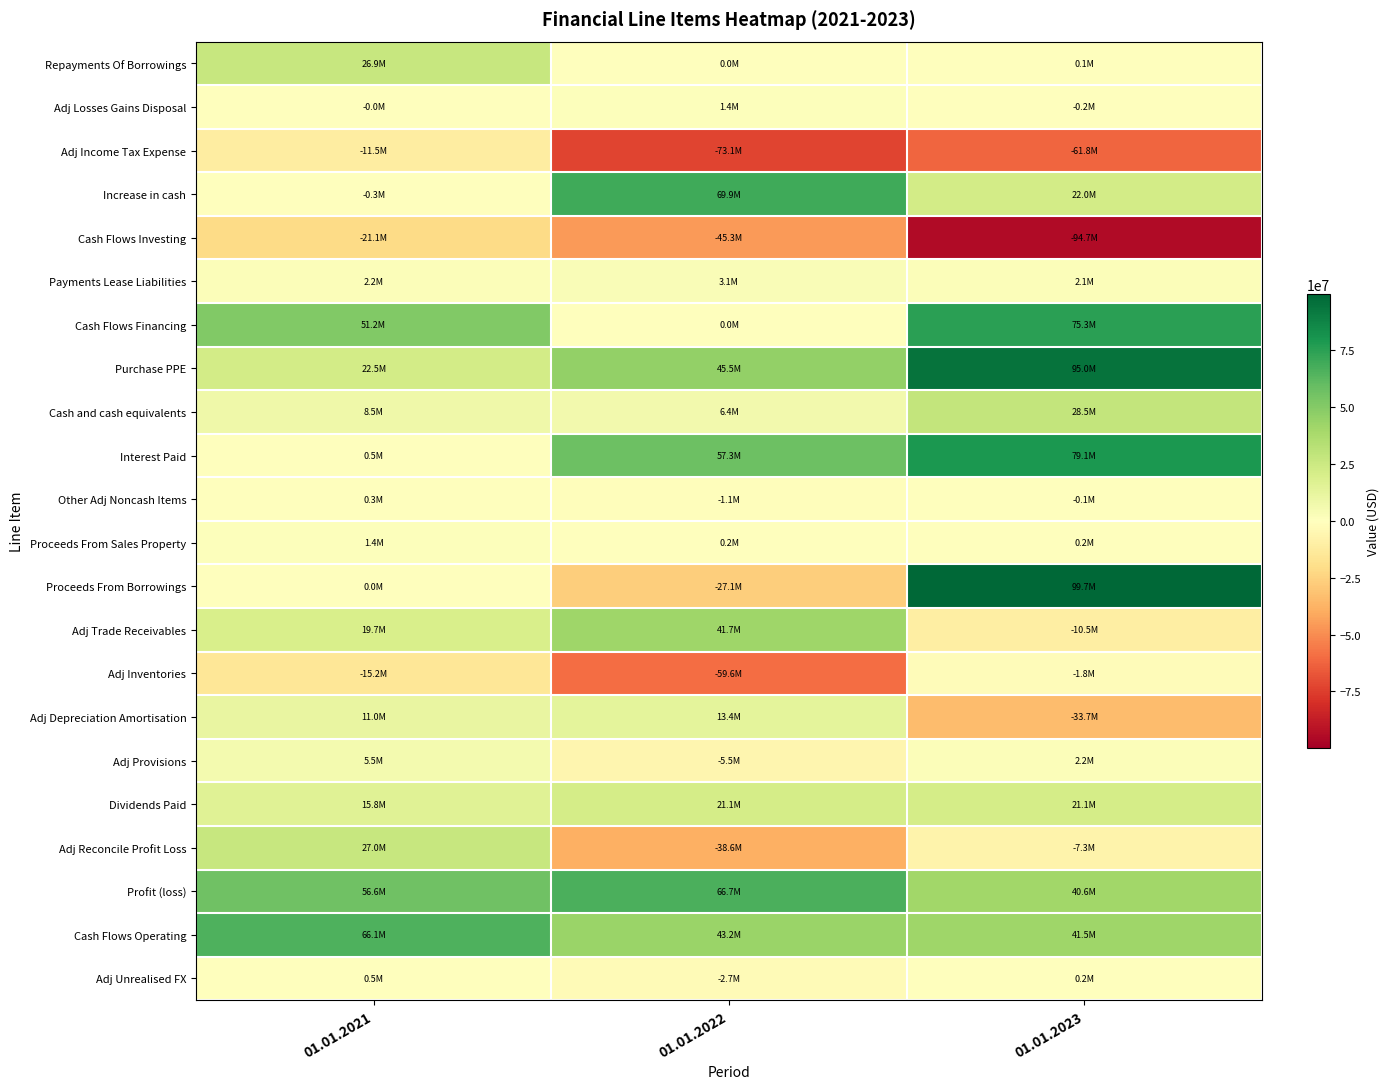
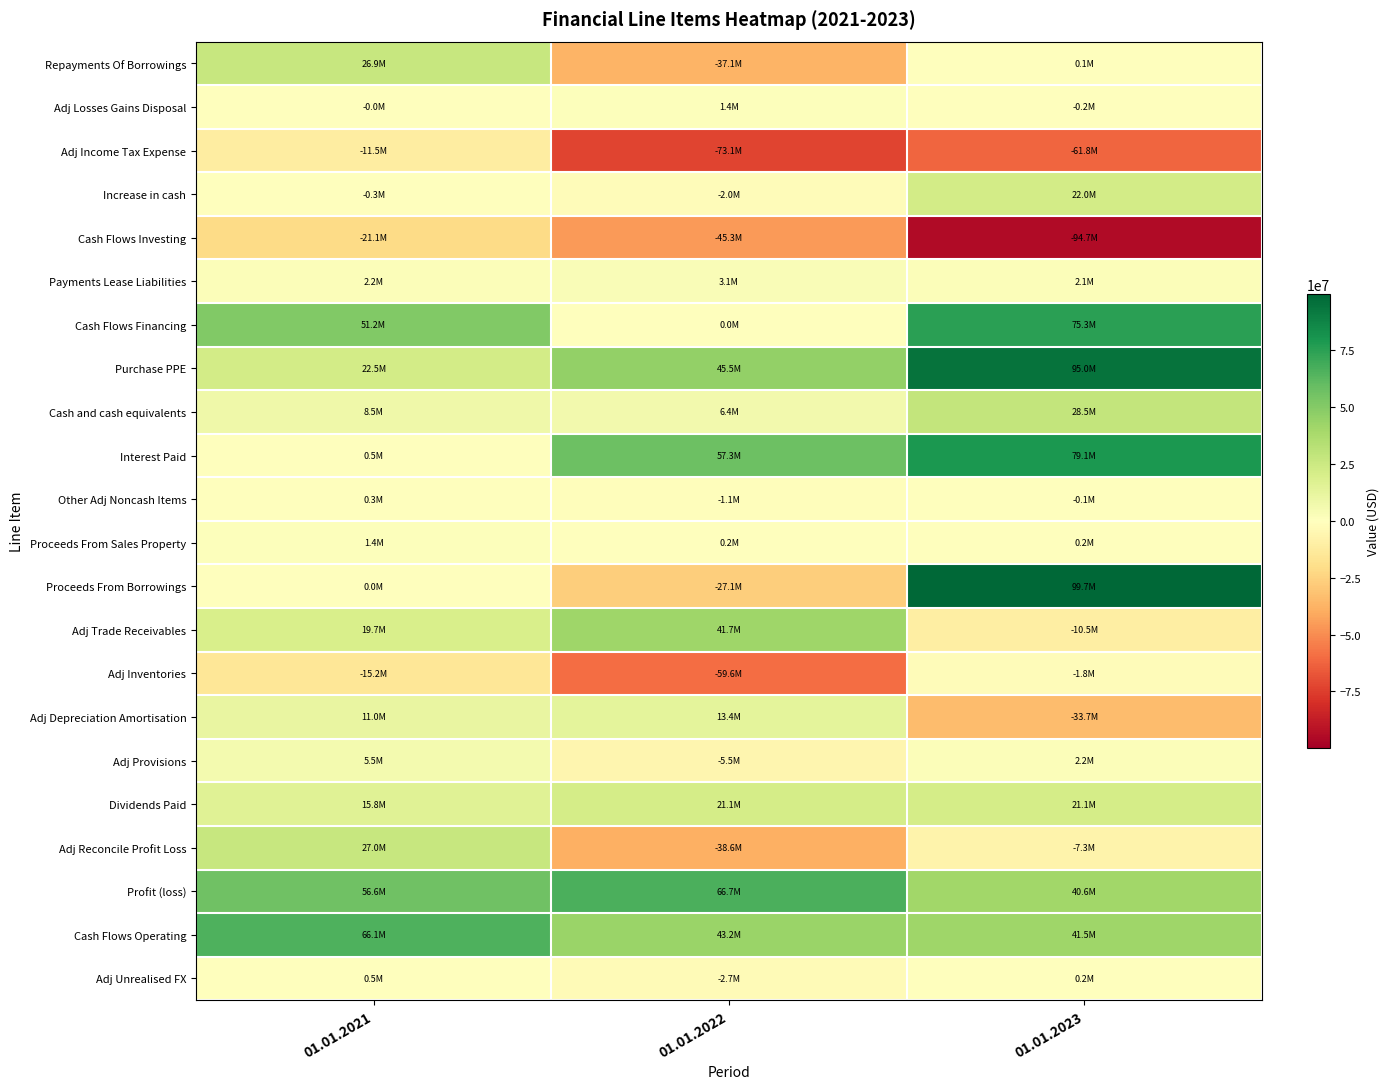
Repayments Of Borrowings, 01.01.2022: 0.0M -> -37.1M
Increase in cash, 01.01.2022: 69.9M -> -2.0M
